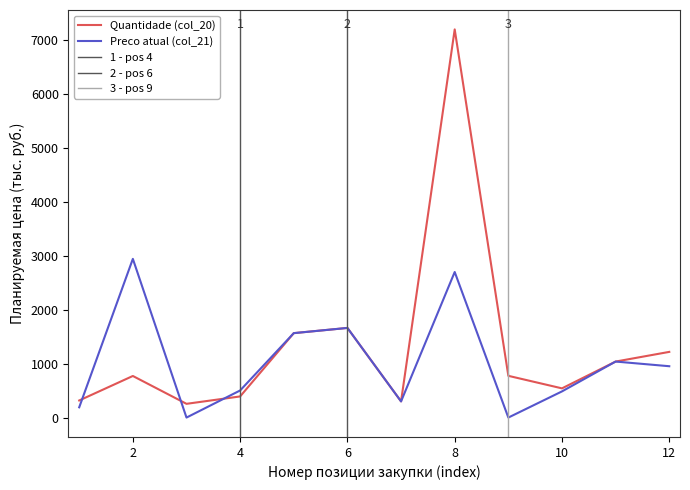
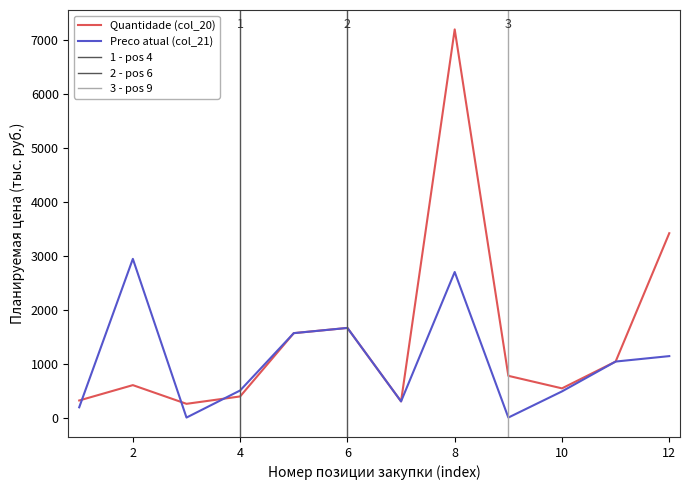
Quantidade (col_20), 2: 800 -> 600
Quantidade (col_20), 12: 1200 -> 3400
Preco atual (col_21), 12: 1000 -> 1100
